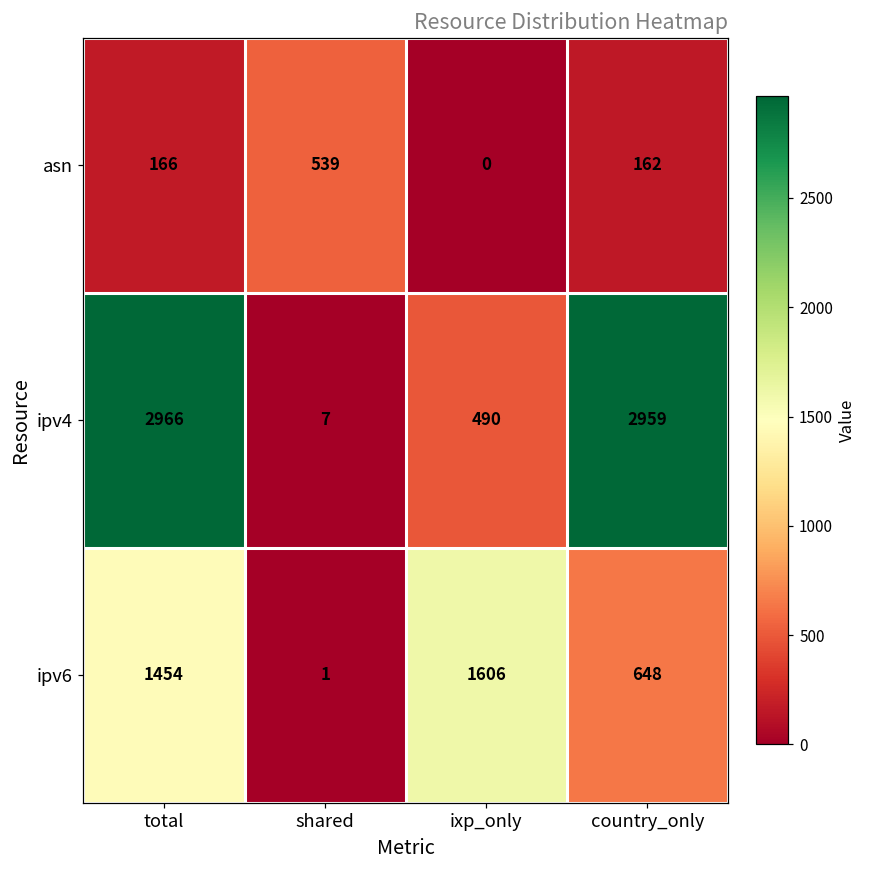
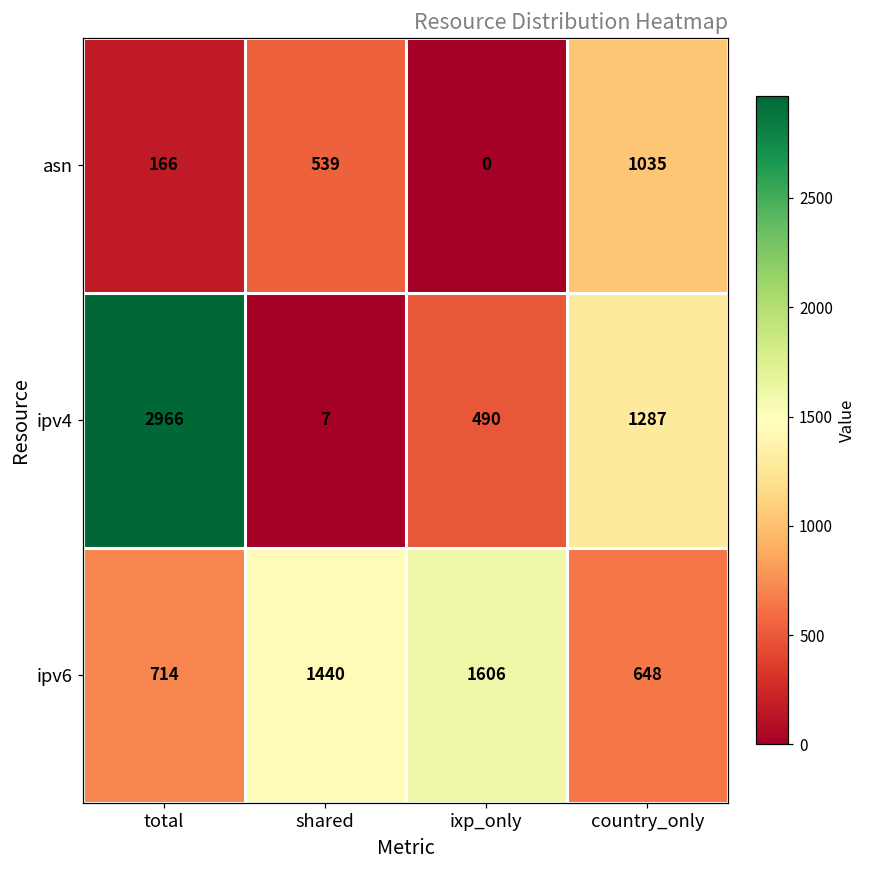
asn, country_only: 162 -> 1035
ipv4, country_only: 2959 -> 1287
ipv6, total: 1454 -> 714
ipv6, shared: 1 -> 1440
